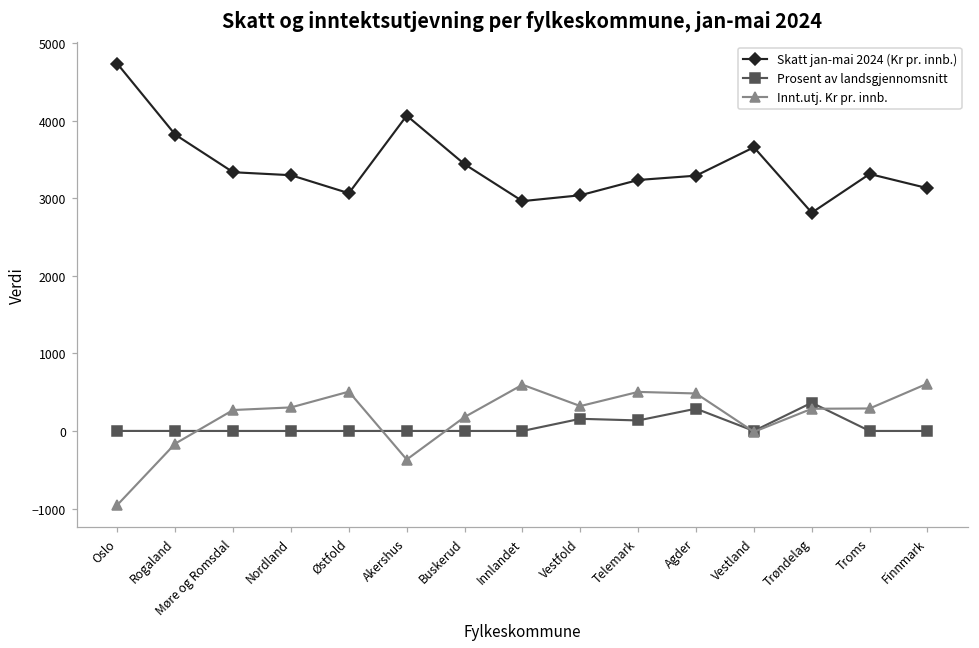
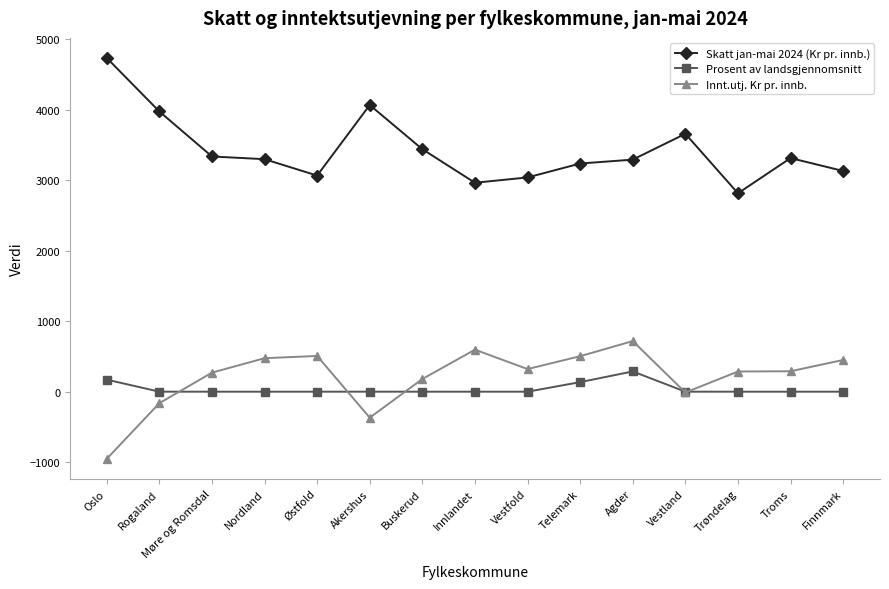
Prosent av landsgjennomsnitt, Oslo: 0 -> 200
Skatt jan-mai 2024 (Kr pr. innb.), Rogaland: 3800 -> 4000
Innt.utj. Kr pr. innb., Nordland: 300 -> 500
Prosent av landsgjennomsnitt, Vestfold: 200 -> 0
Innt.utj. Kr pr. innb., Agder: 500 -> 700
Prosent av landsgjennomsnitt, Trøndelag: 400 -> 0
Innt.utj. Kr pr. innb., Finnmark: 600 -> 500
